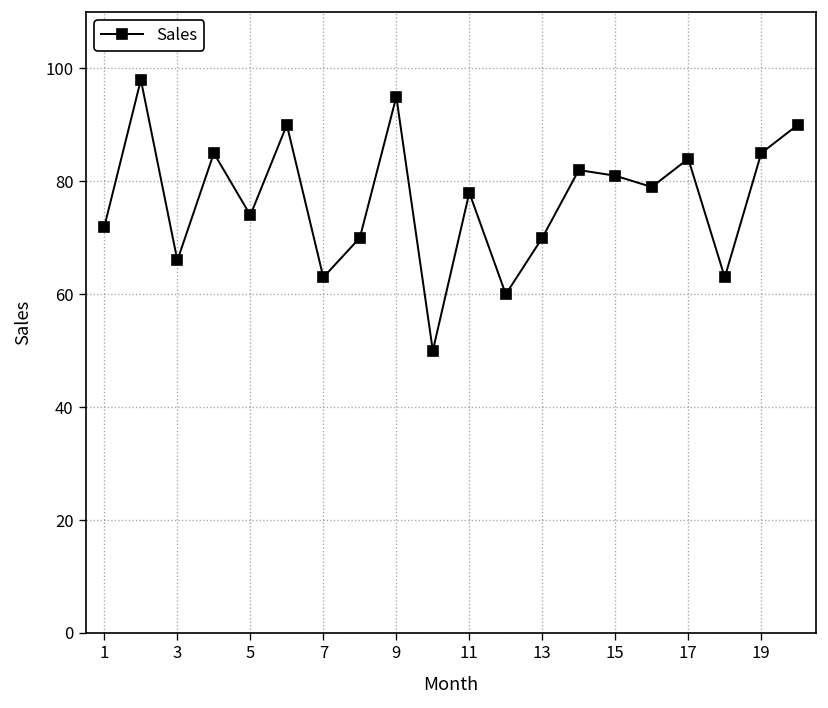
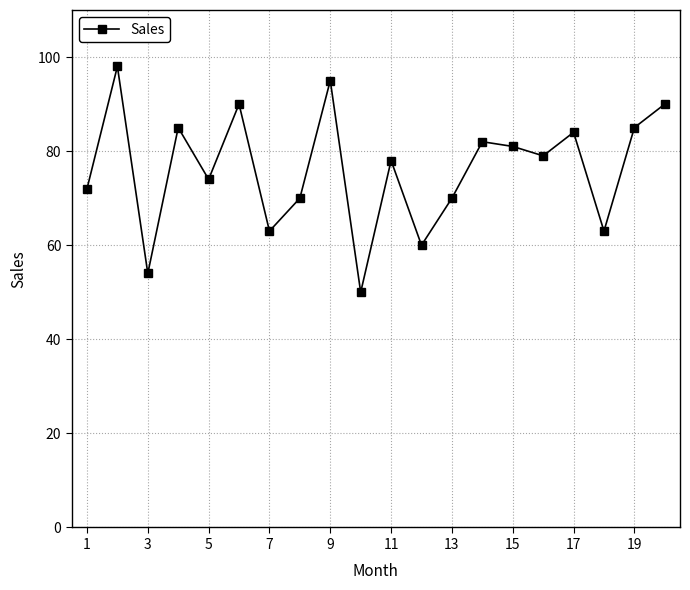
3: 66 -> 54
